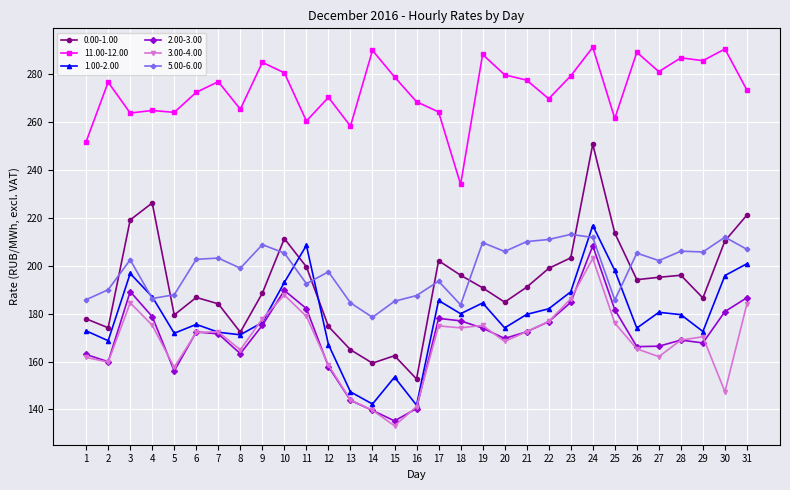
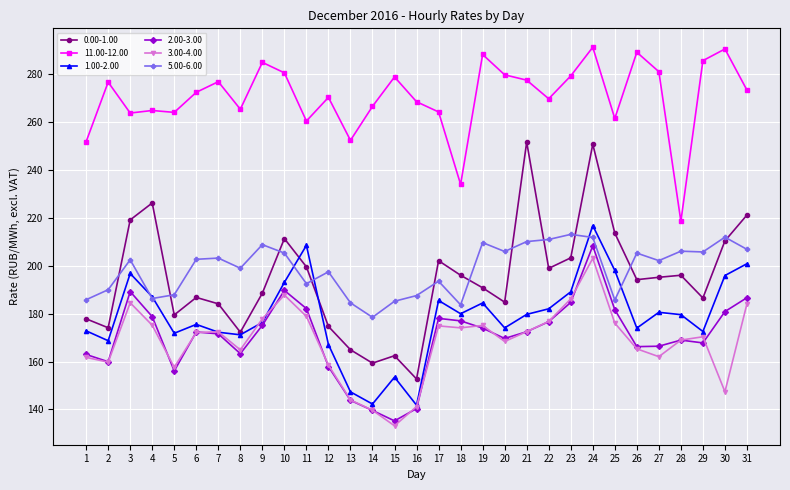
11.00-12.00, 13: 258 -> 252
11.00-12.00, 14: 290 -> 267
0.00-1.00, 21: 191 -> 252
11.00-12.00, 28: 287 -> 219
